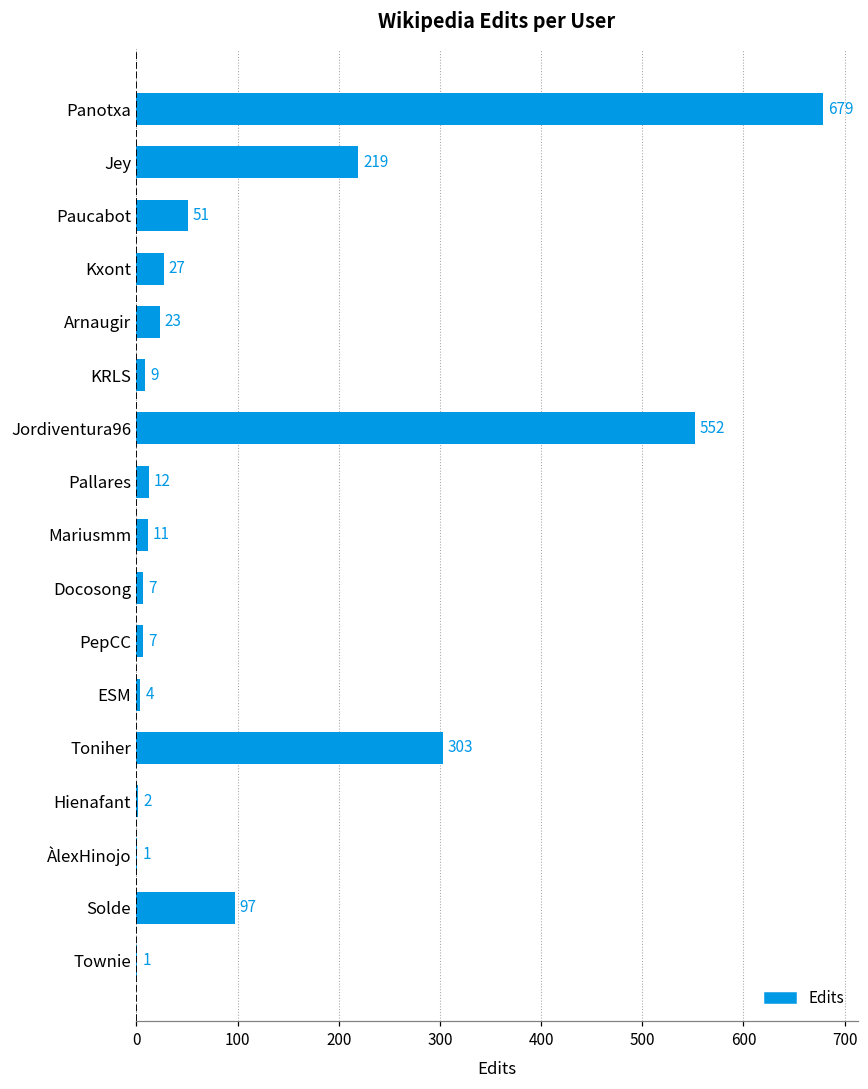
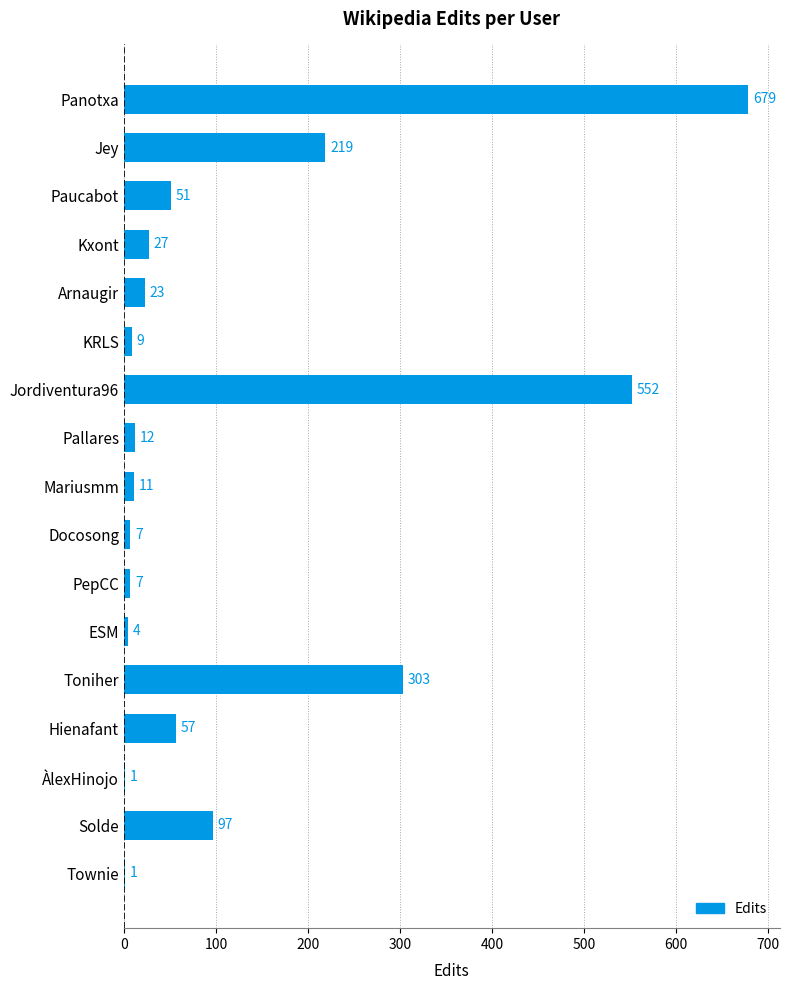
Hienafant: 2 -> 57
